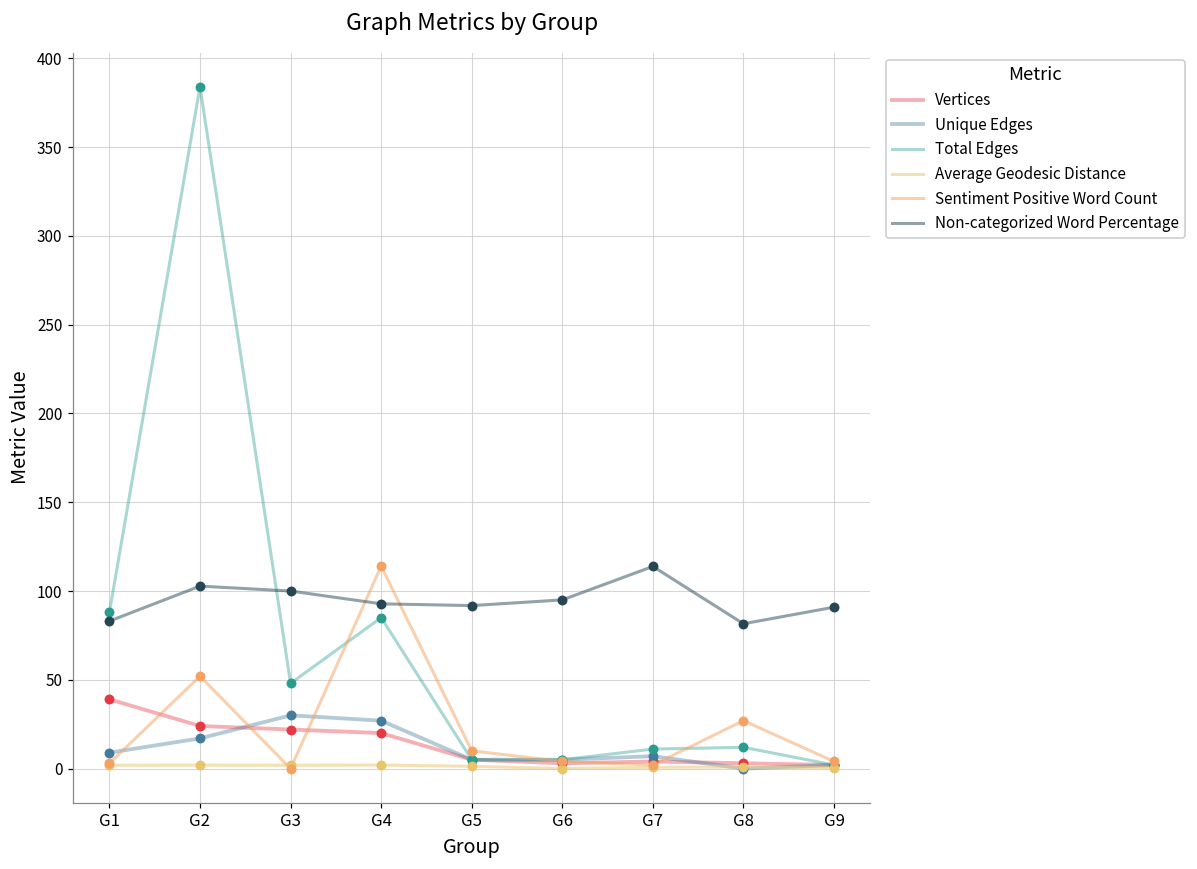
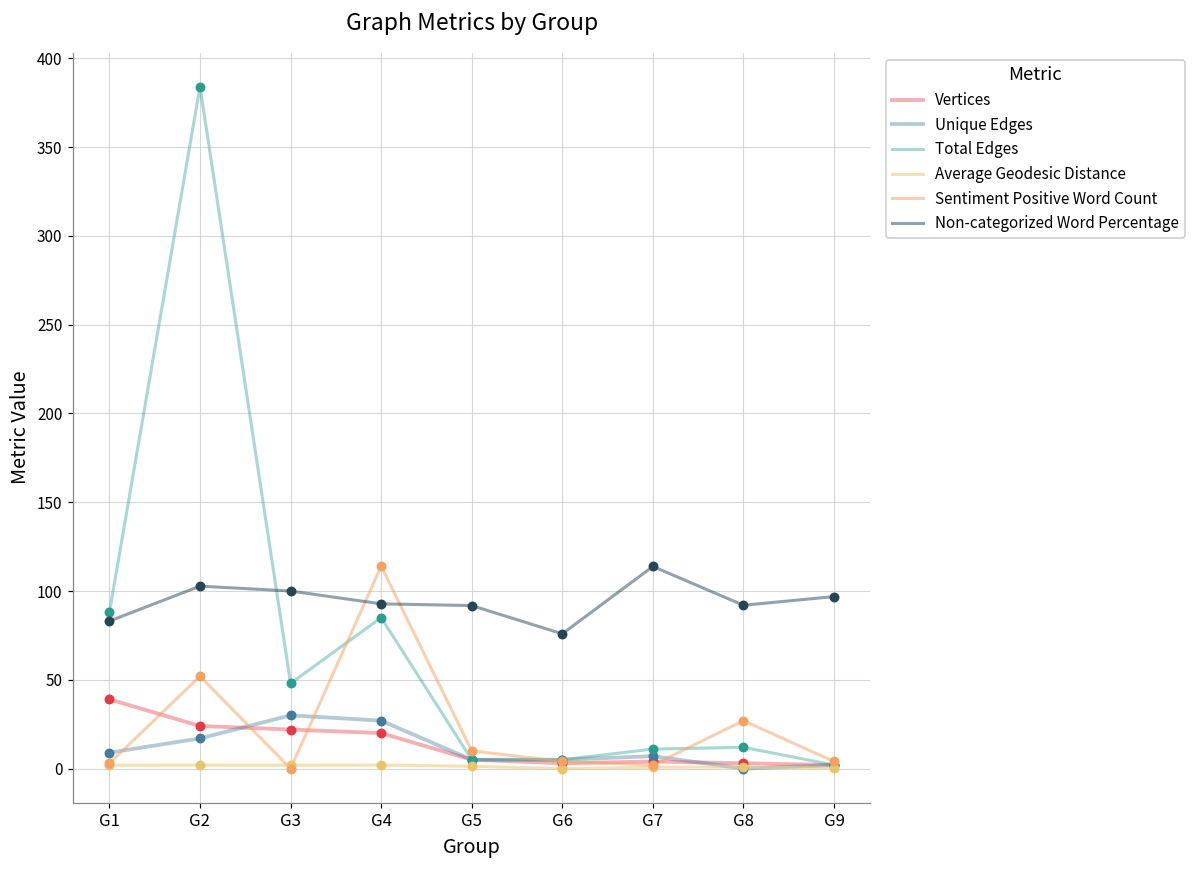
Non-categorized Word Percentage, G6: 95 -> 76
Non-categorized Word Percentage, G8: 82 -> 92
Non-categorized Word Percentage, G9: 91 -> 97
